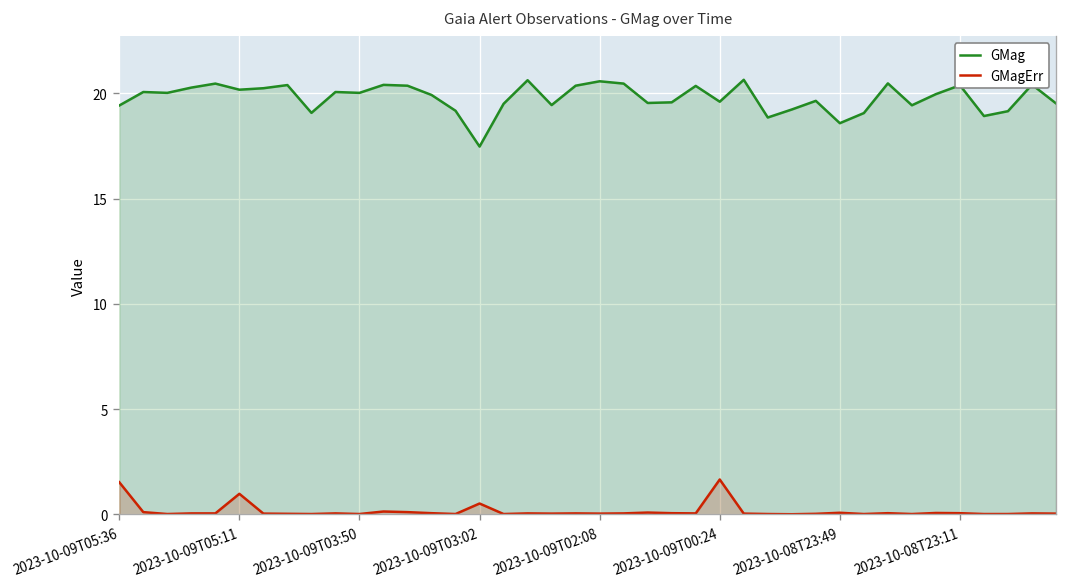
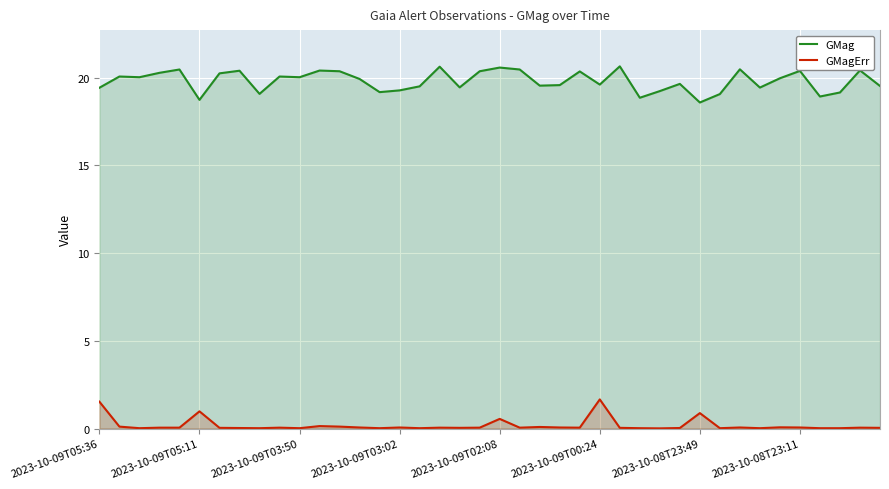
GMag, 2023-10-09T05:11: 20.2 -> 18.7
GMag, 2023-10-09T03:02: 17.5 -> 19.3
GMagErr, 2023-10-09T03:02: 0.5 -> 0.1
GMagErr, 2023-10-09T02:08: 0.0 -> 0.6
GMagErr, 2023-10-08T23:49: 0.1 -> 0.9
